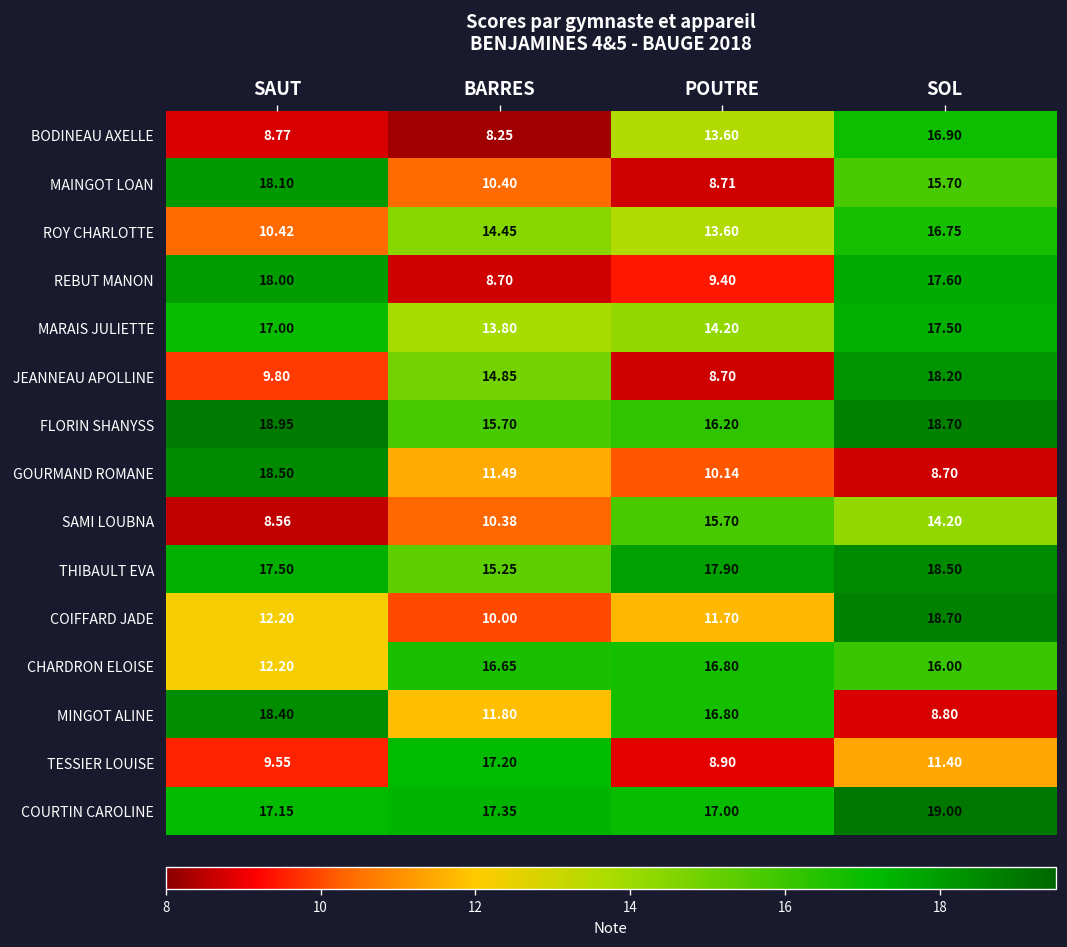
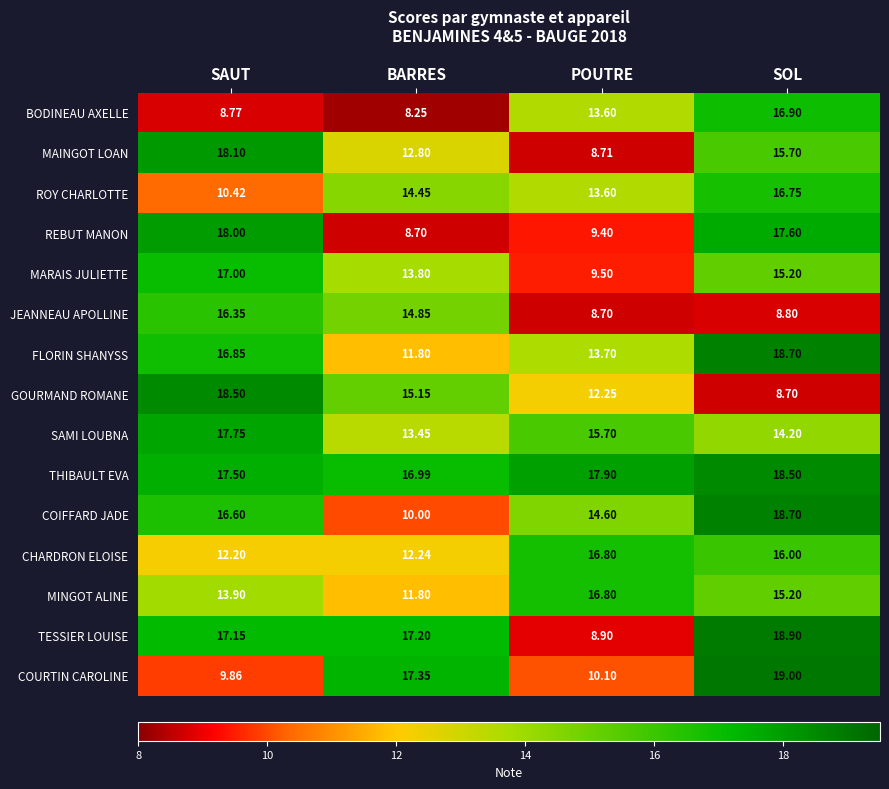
MAINGOT LOAN, BARRES: 10.40 -> 12.80
MARAIS JULIETTE, POUTRE: 14.20 -> 9.50
MARAIS JULIETTE, SOL: 17.50 -> 15.20
JEANNEAU APOLLINE, SAUT: 9.80 -> 16.35
JEANNEAU APOLLINE, SOL: 18.20 -> 8.80
FLORIN SHANYSS, SAUT: 18.95 -> 16.85
FLORIN SHANYSS, BARRES: 15.70 -> 11.80
FLORIN SHANYSS, POUTRE: 16.20 -> 13.70
GOURMAND ROMANE, BARRES: 11.49 -> 15.15
GOURMAND ROMANE, POUTRE: 10.14 -> 12.25
SAMI LOUBNA, SAUT: 8.56 -> 17.75
SAMI LOUBNA, BARRES: 10.38 -> 13.45
THIBAULT EVA, BARRES: 15.25 -> 16.99
COIFFARD JADE, SAUT: 12.20 -> 16.60
COIFFARD JADE, POUTRE: 11.70 -> 14.60
CHARDRON ELOISE, BARRES: 16.65 -> 12.24
MINGOT ALINE, SAUT: 18.40 -> 13.90
MINGOT ALINE, SOL: 8.80 -> 15.20
TESSIER LOUISE, SAUT: 9.55 -> 17.15
TESSIER LOUISE, SOL: 11.40 -> 18.90
COURTIN CAROLINE, SAUT: 17.15 -> 9.86
COURTIN CAROLINE, POUTRE: 17.00 -> 10.10
